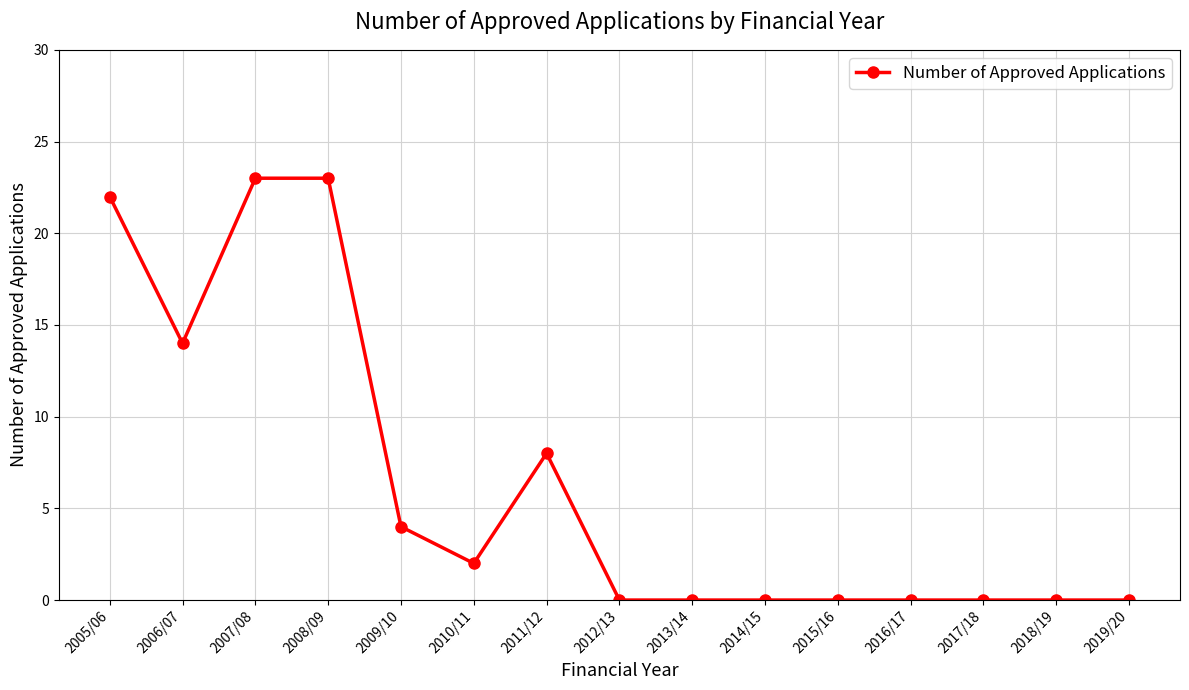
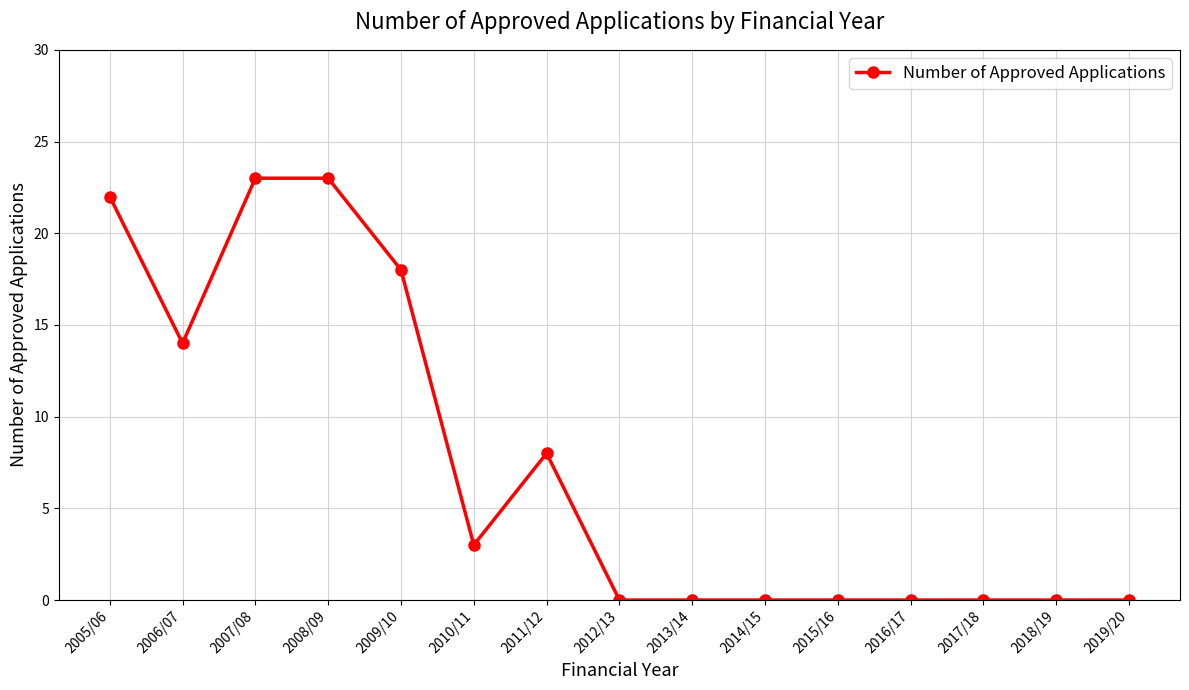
2009/10: 4 -> 18
2010/11: 2 -> 3
